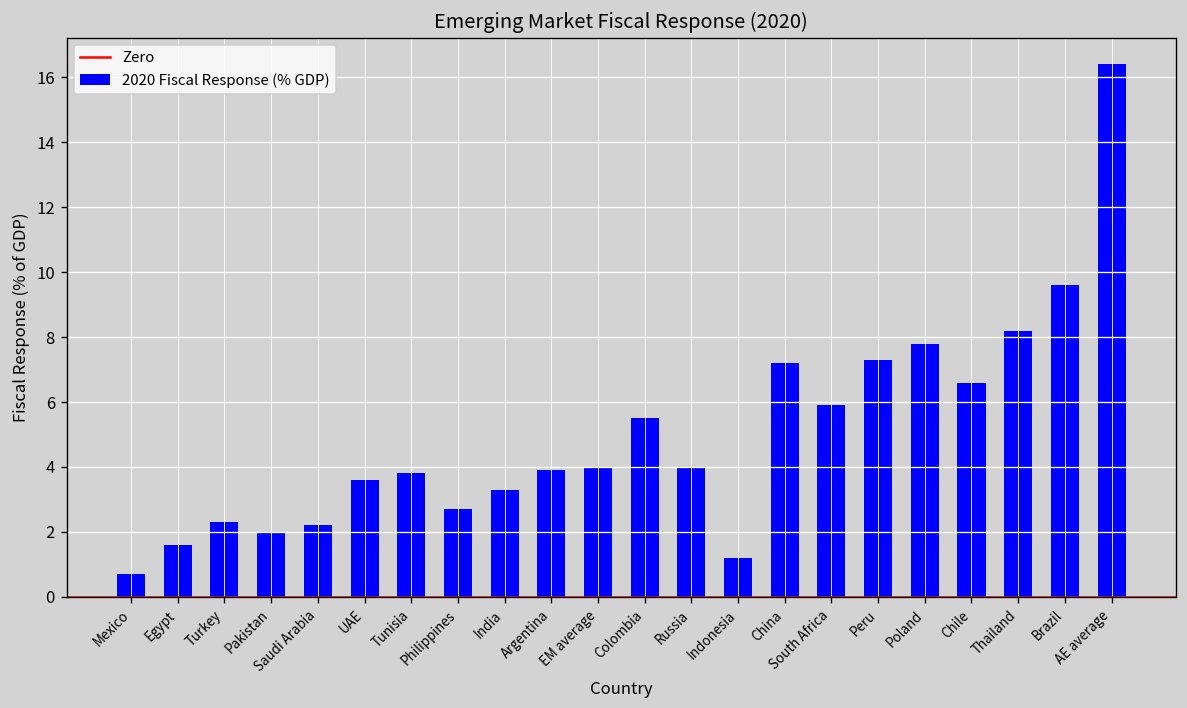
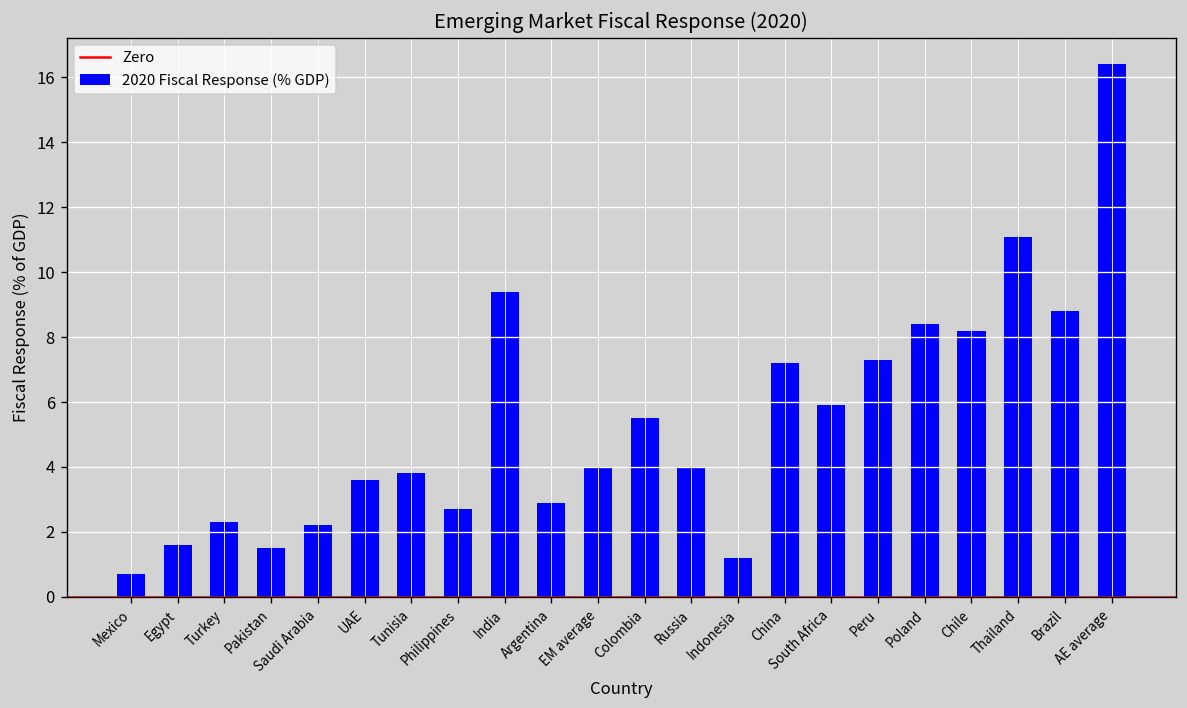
Pakistan: 2.0 -> 1.5
India: 3.3 -> 9.4
Argentina: 3.9 -> 2.9
Poland: 7.8 -> 8.4
Chile: 6.6 -> 8.2
Thailand: 8.2 -> 11.1
Brazil: 9.6 -> 8.8
